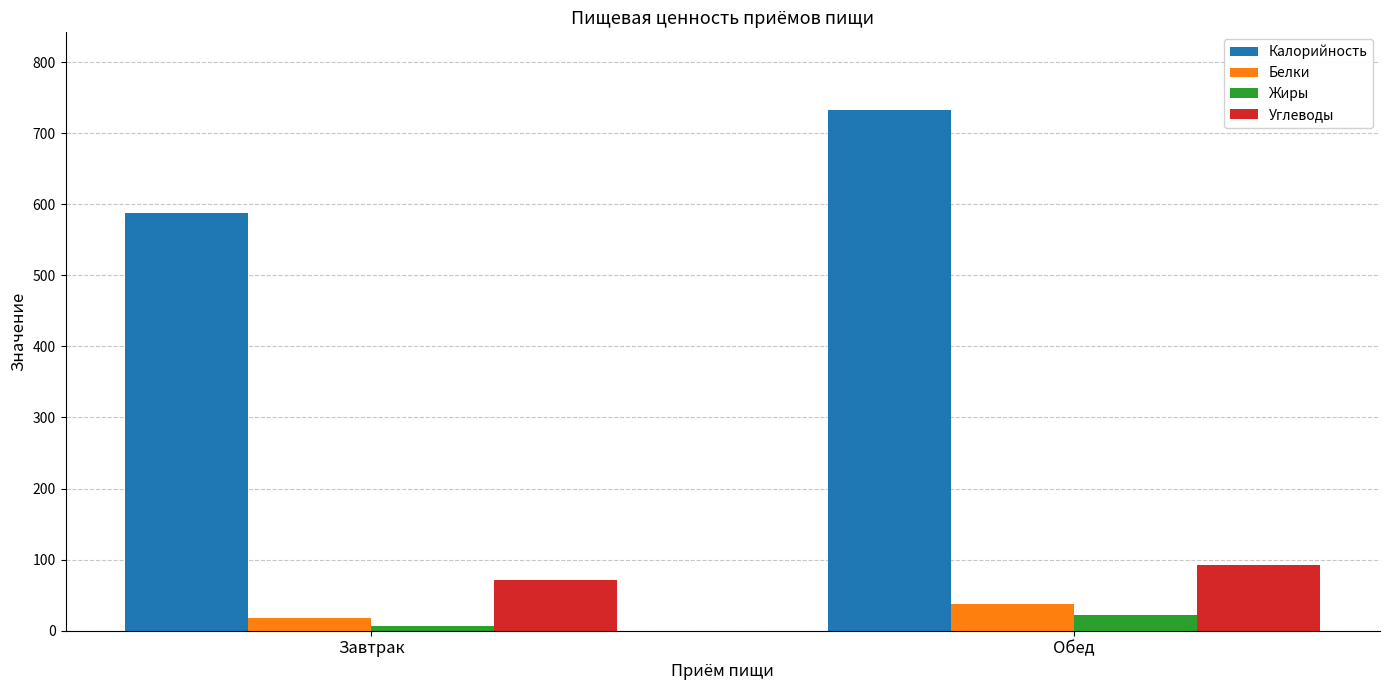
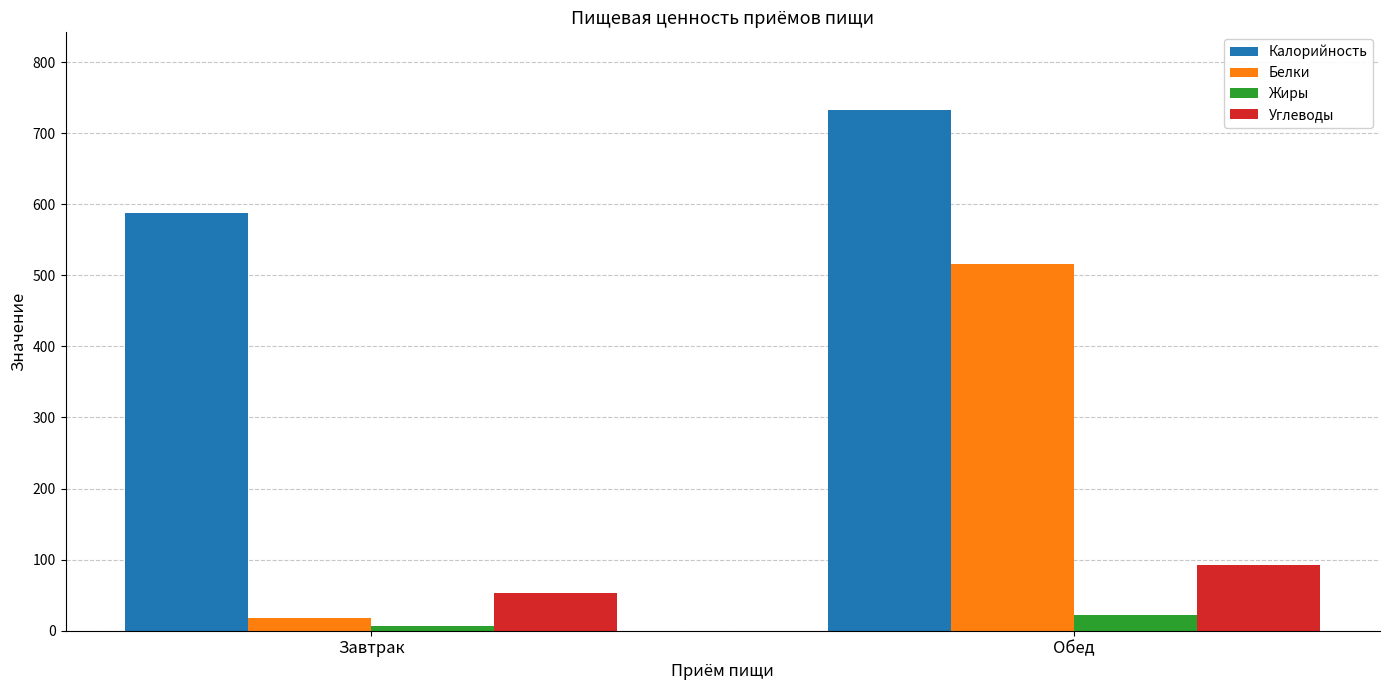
Углеводы, Завтрак: 70 -> 50
Белки, Обед: 40 -> 520
